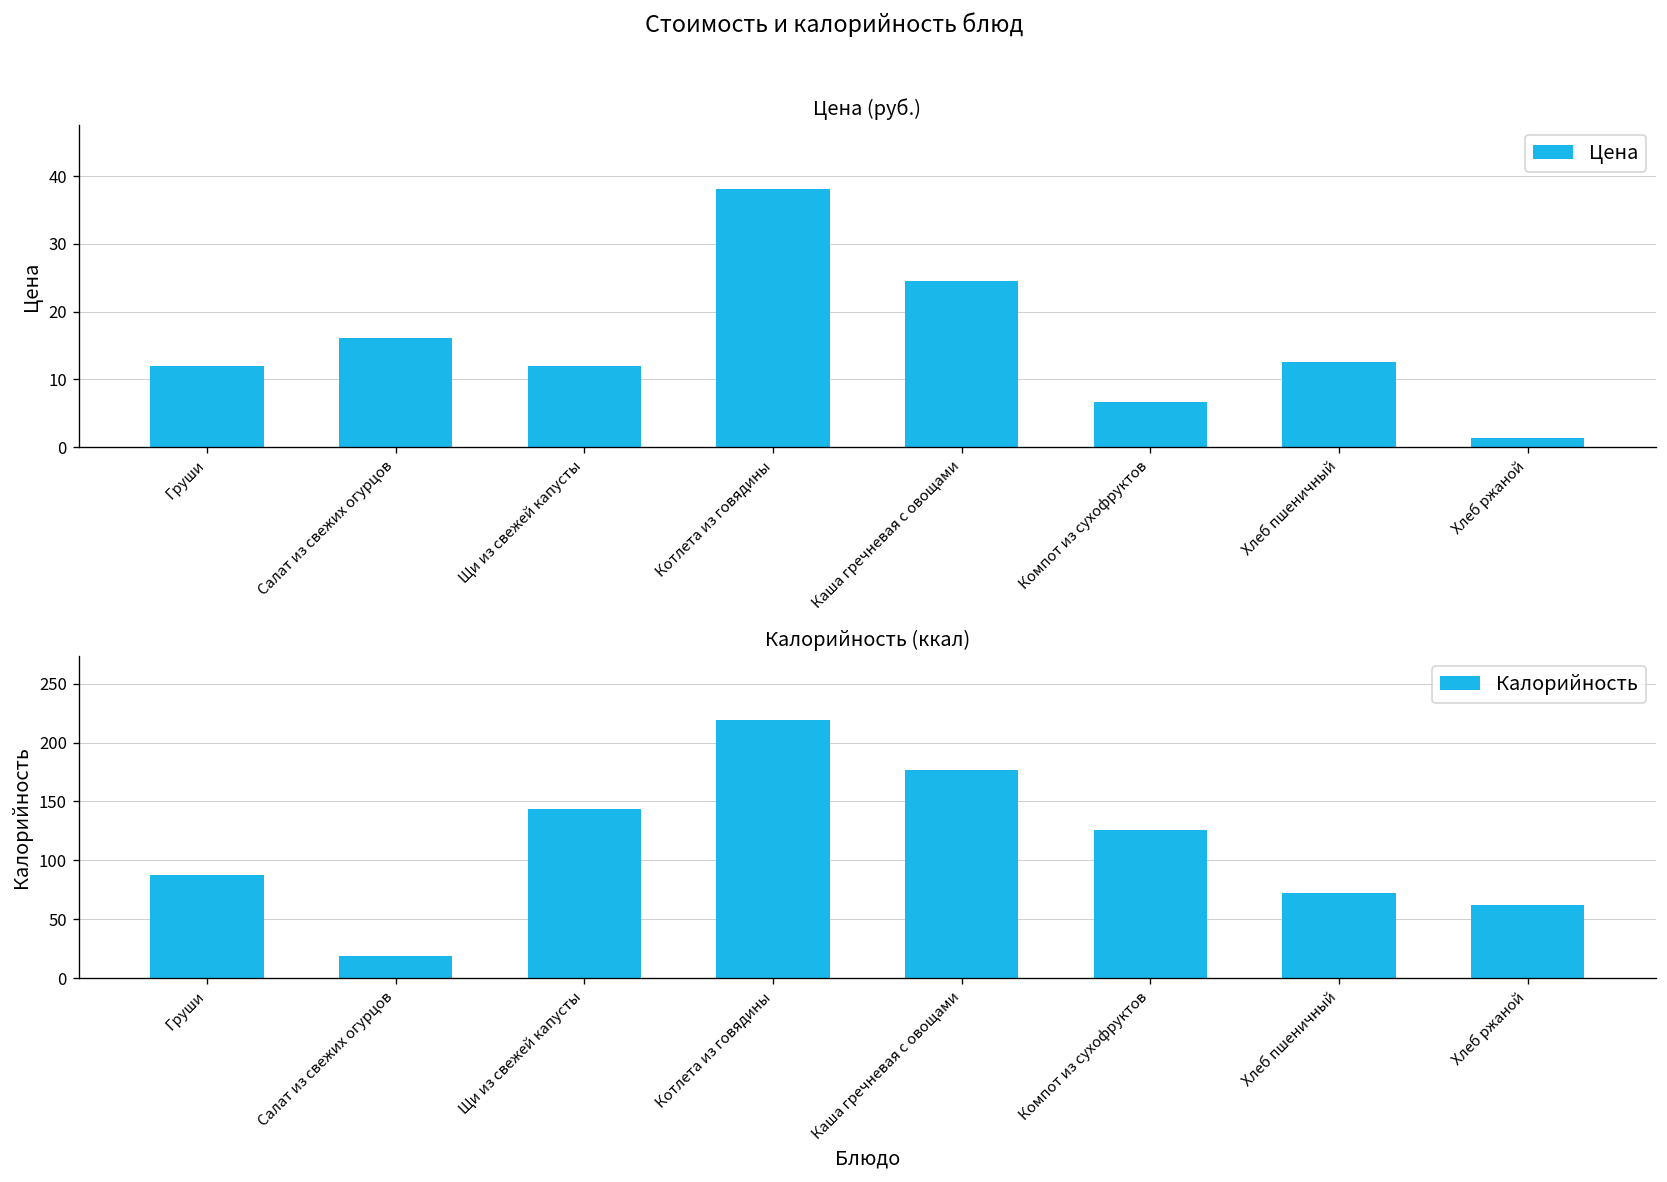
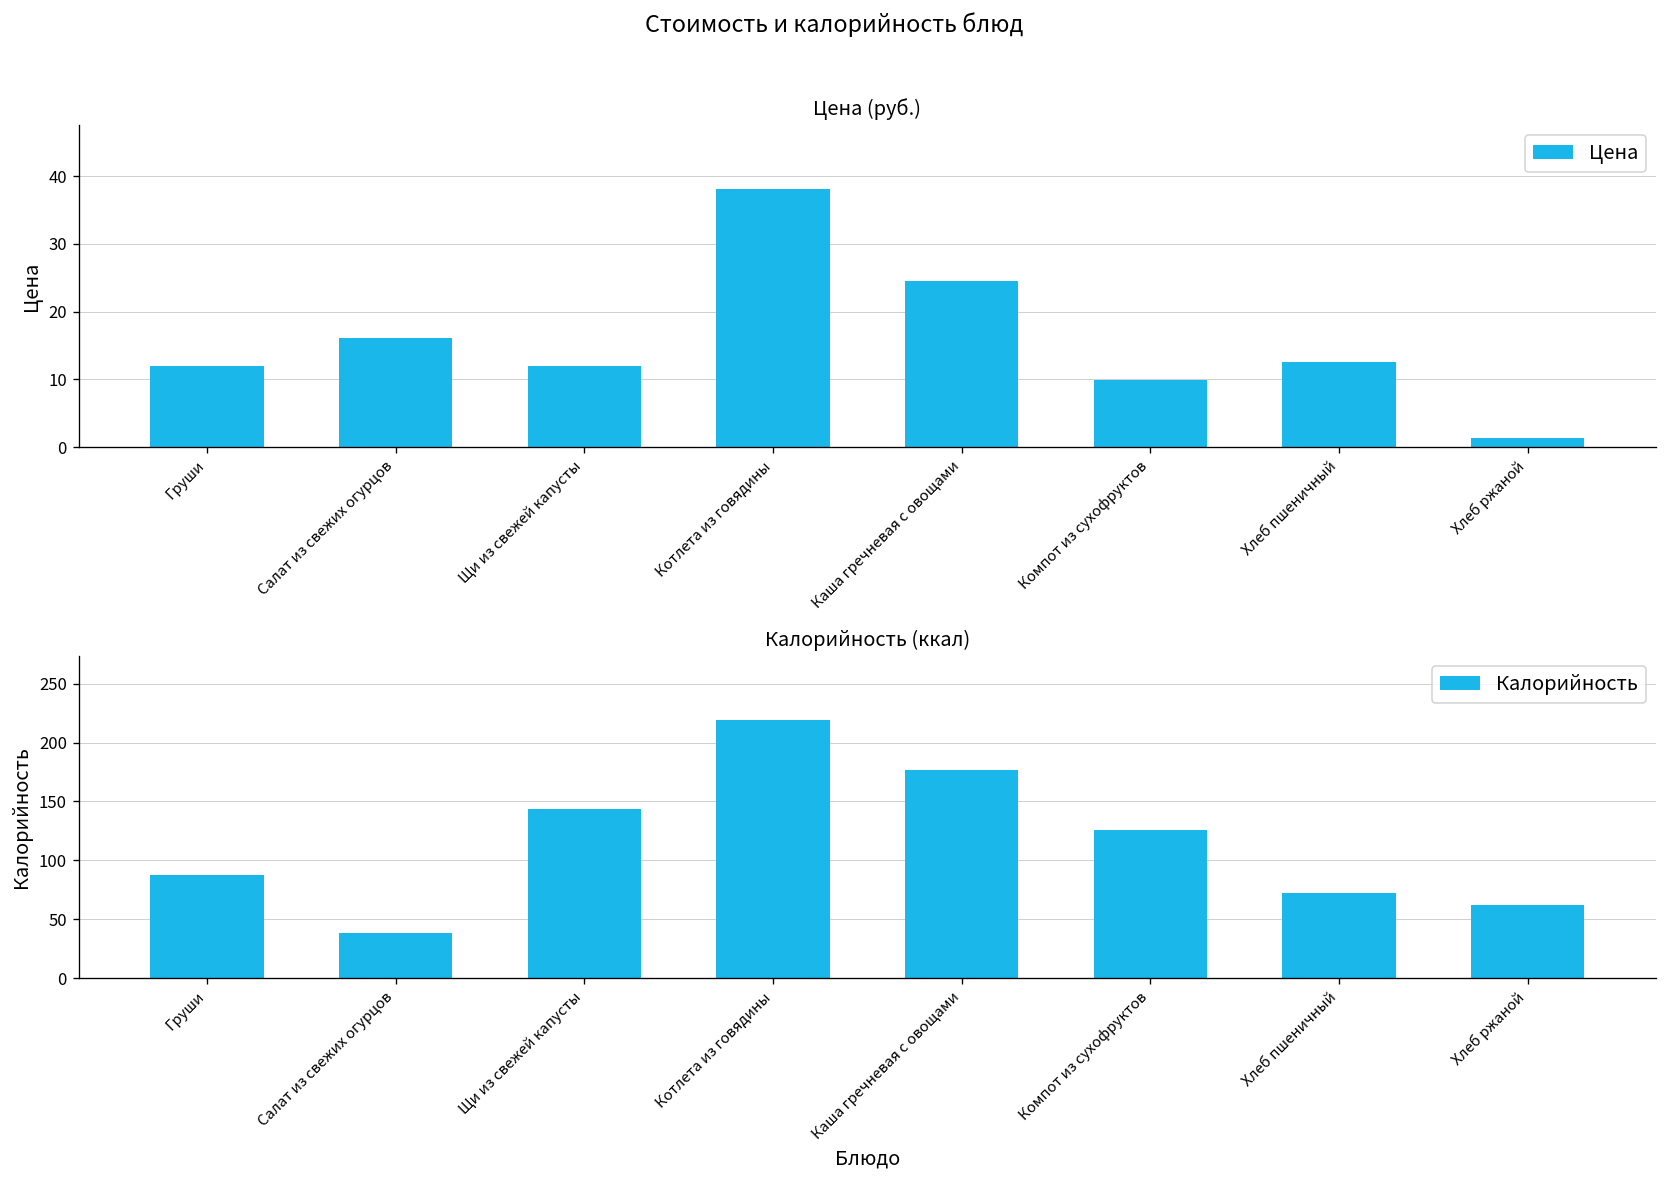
Цена (руб.), Компот из сухофруктов: 7 -> 10
Калорийность (ккал), Салат из свежих огурцов: 20 -> 40
